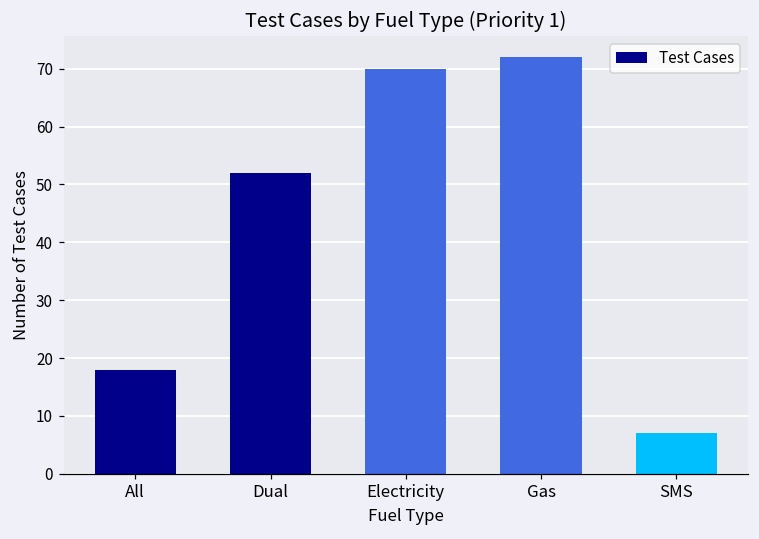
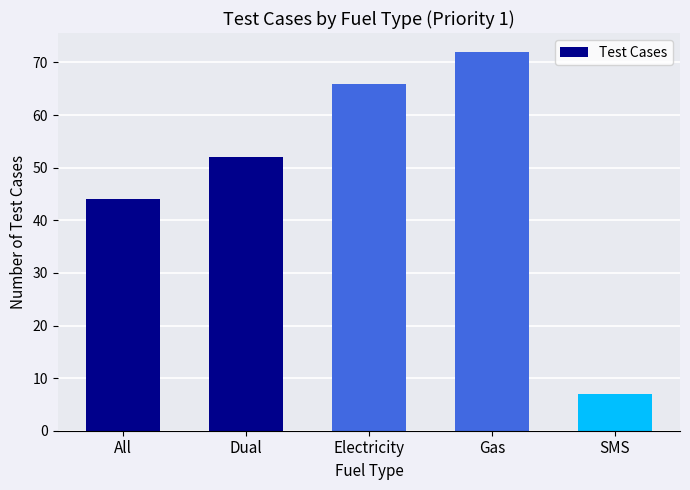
All: 18 -> 44
Electricity: 70 -> 66
